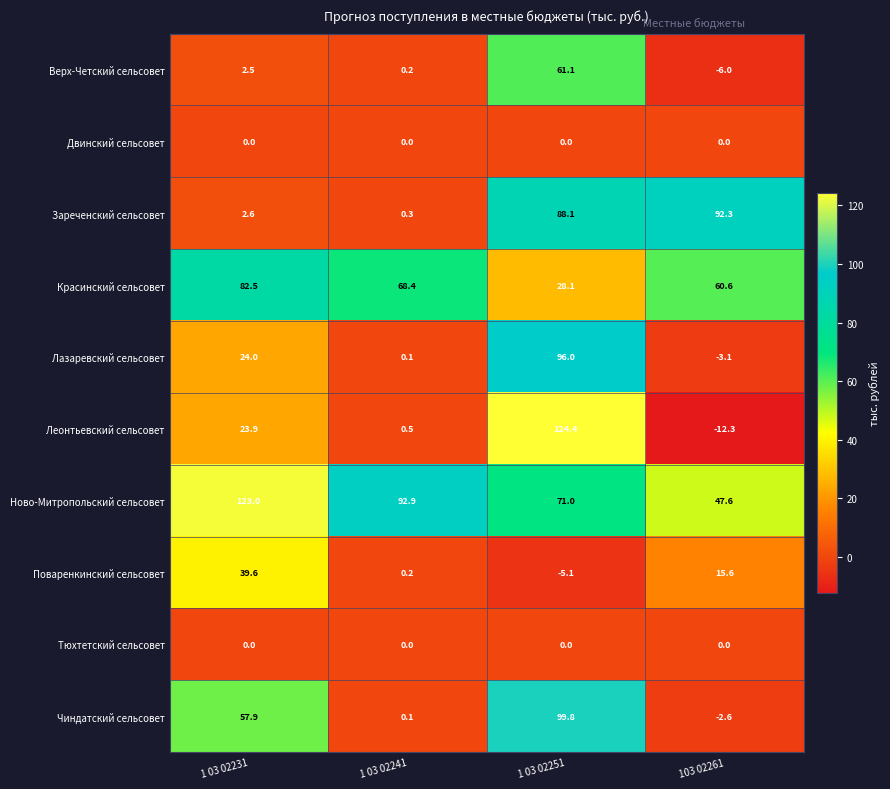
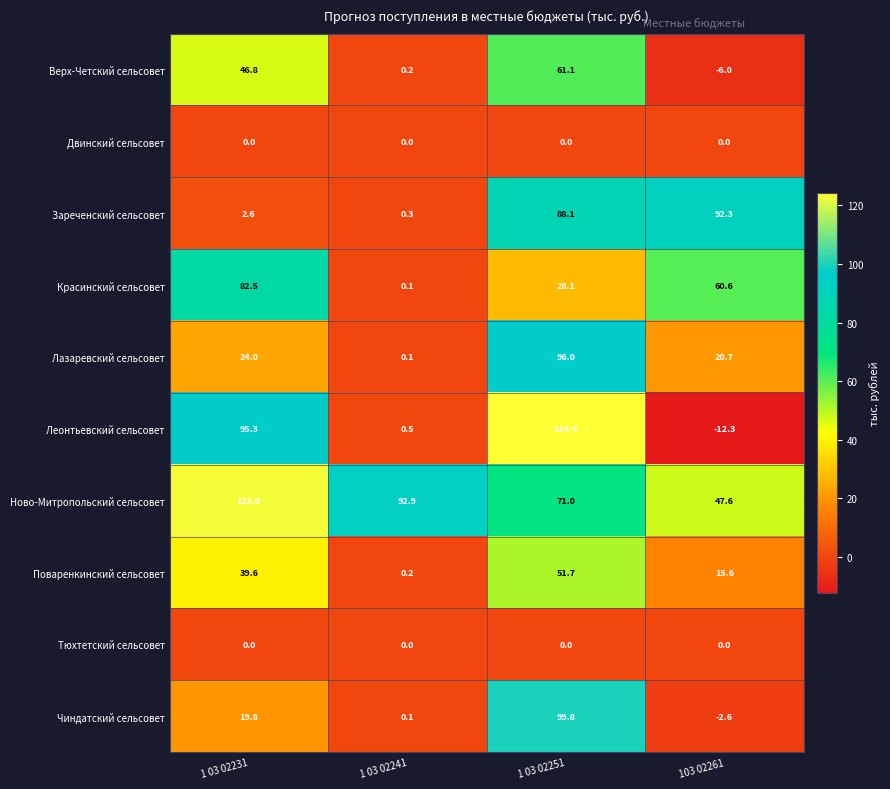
Верх-Четский сельсовет, 1 03 02231: 2.5 -> 46.8
Красинский сельсовет, 1 03 02241: 68.4 -> 0.1
Лазаревский сельсовет, 103 02261: -3.1 -> 20.7
Леонтьевский сельсовет, 1 03 02231: 23.9 -> 95.3
Поваренкинский сельсовет, 1 03 02251: -5.1 -> 51.7
Чиндатский сельсовет, 1 03 02231: 57.9 -> 19.8
